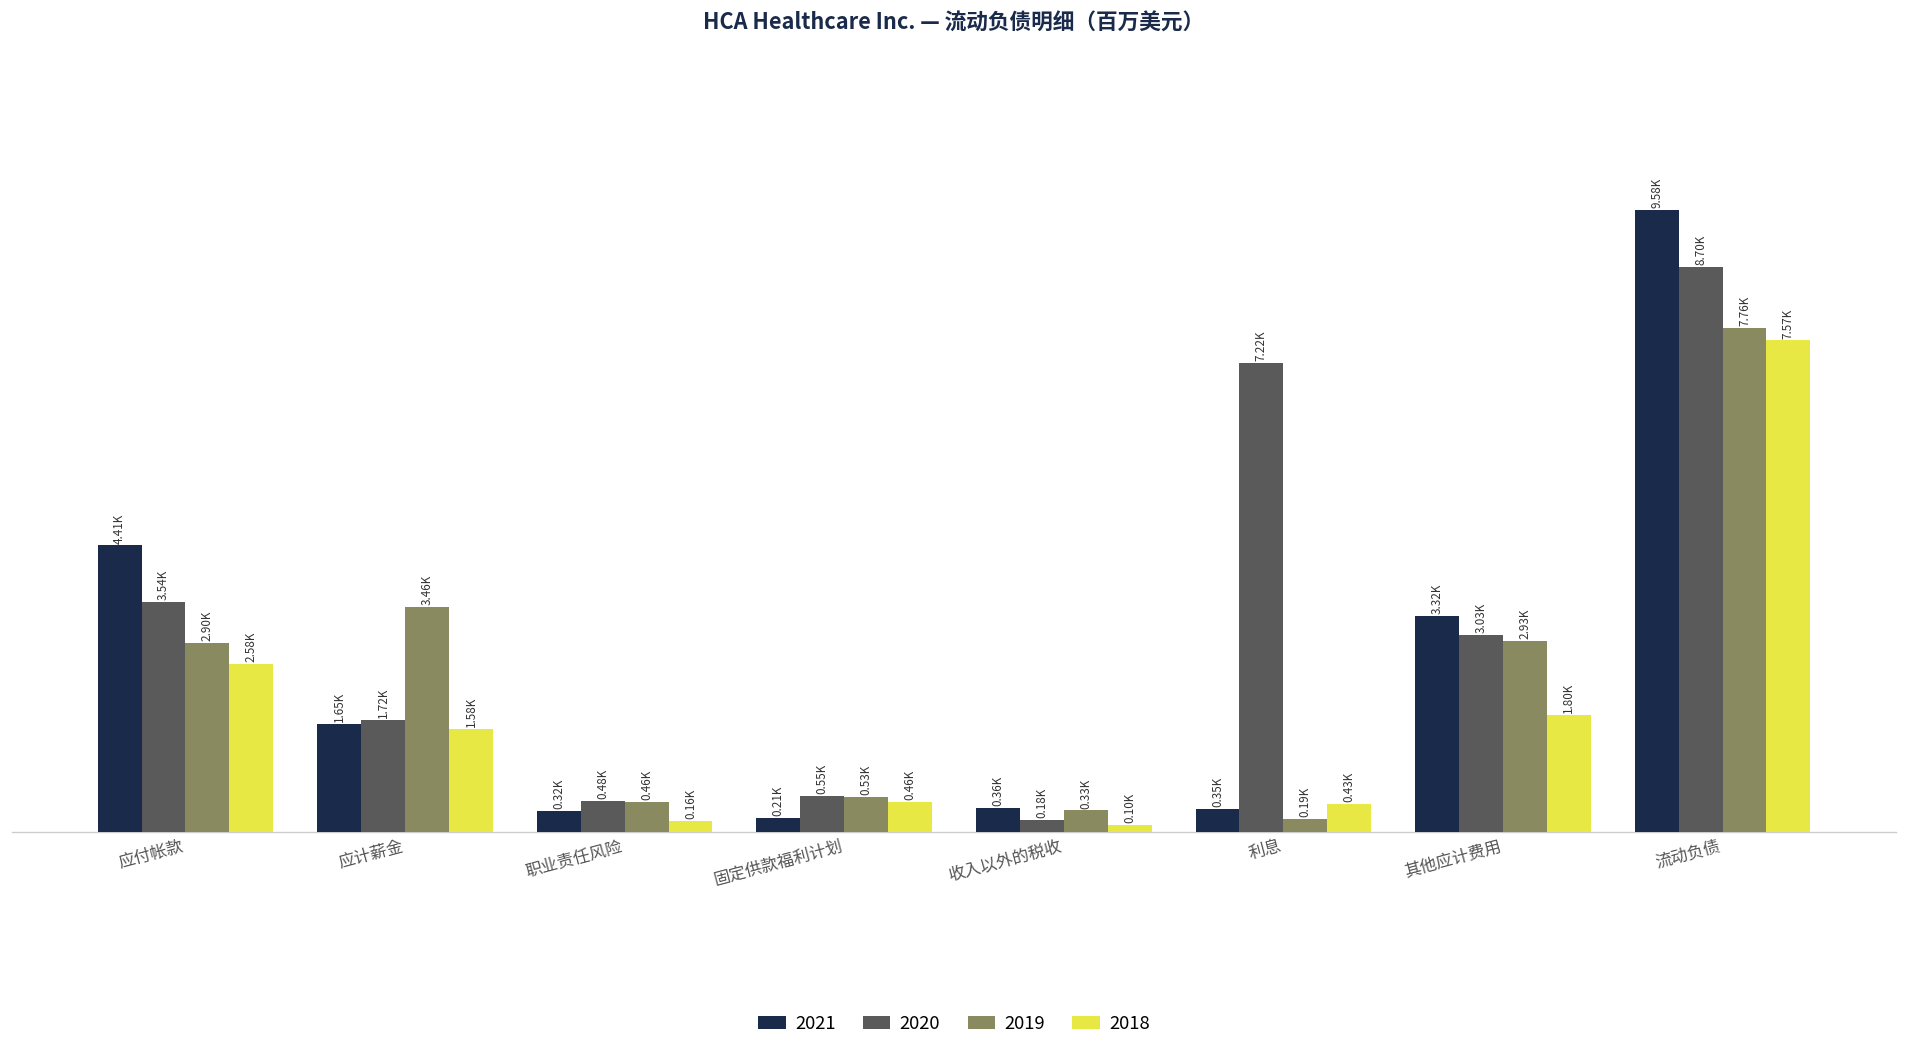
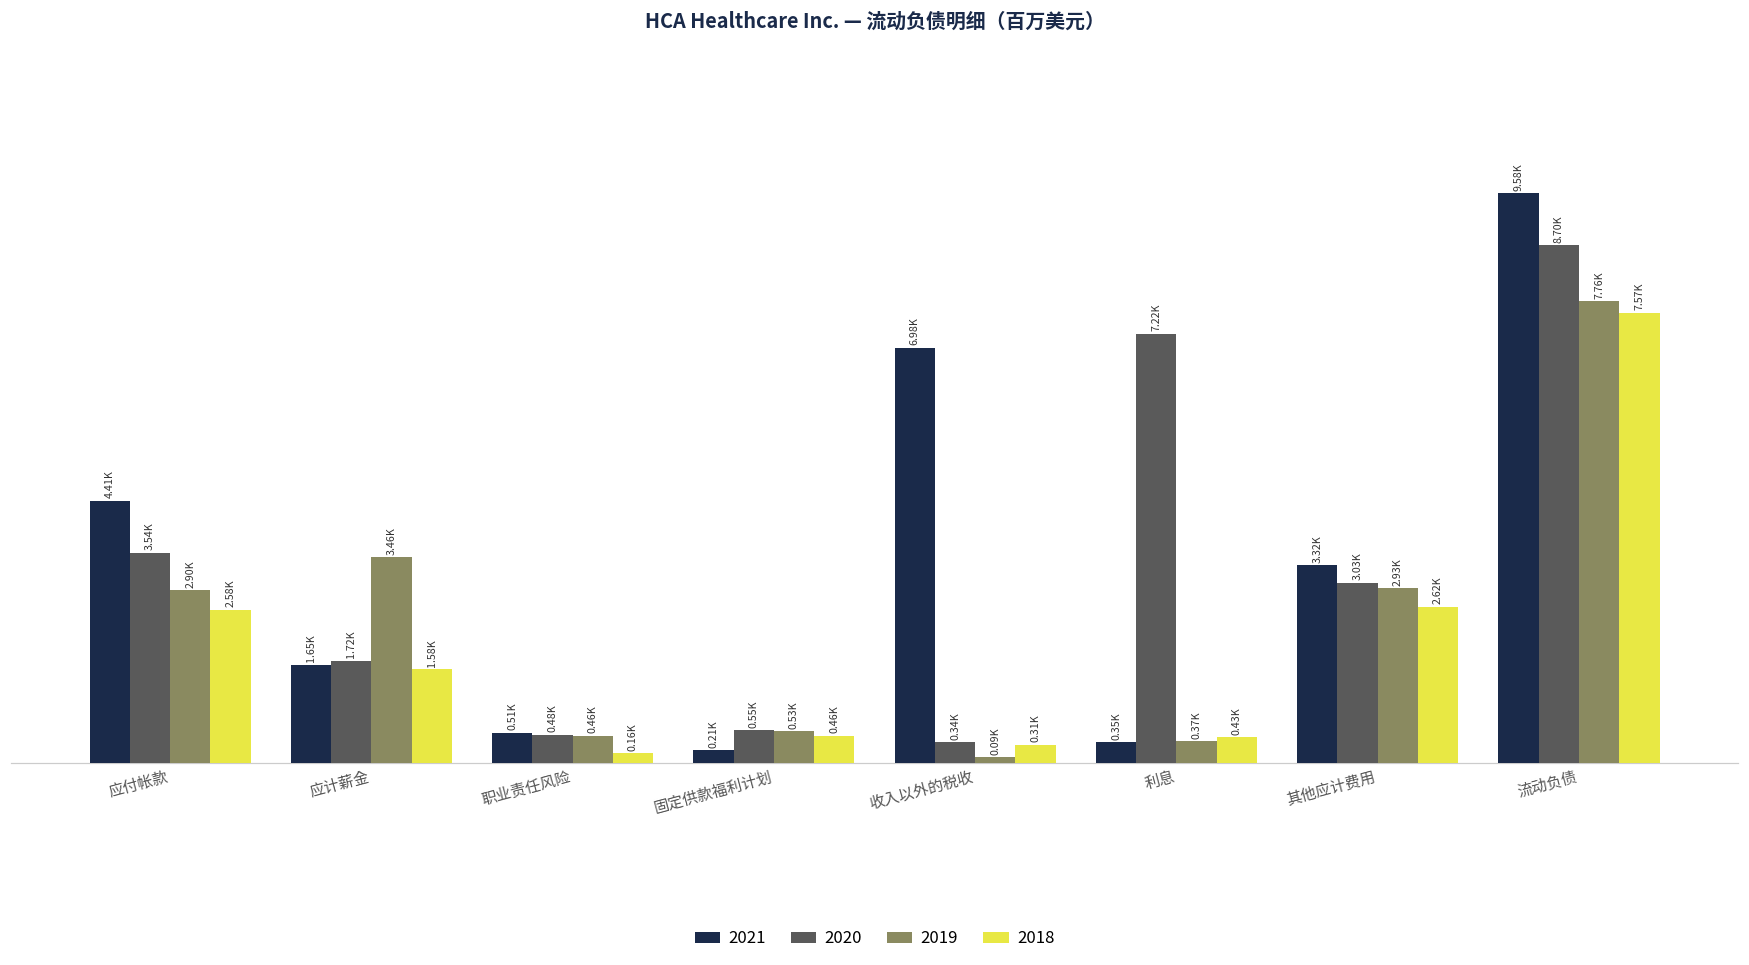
2021, 职业责任风险: 0.32K -> 0.51K
2021, 收入以外的税收: 0.36K -> 6.98K
2020, 收入以外的税收: 0.18K -> 0.34K
2019, 收入以外的税收: 0.33K -> 0.09K
2018, 收入以外的税收: 0.10K -> 0.31K
2019, 利息: 0.19K -> 0.37K
2018, 其他应计费用: 1.80K -> 2.62K
